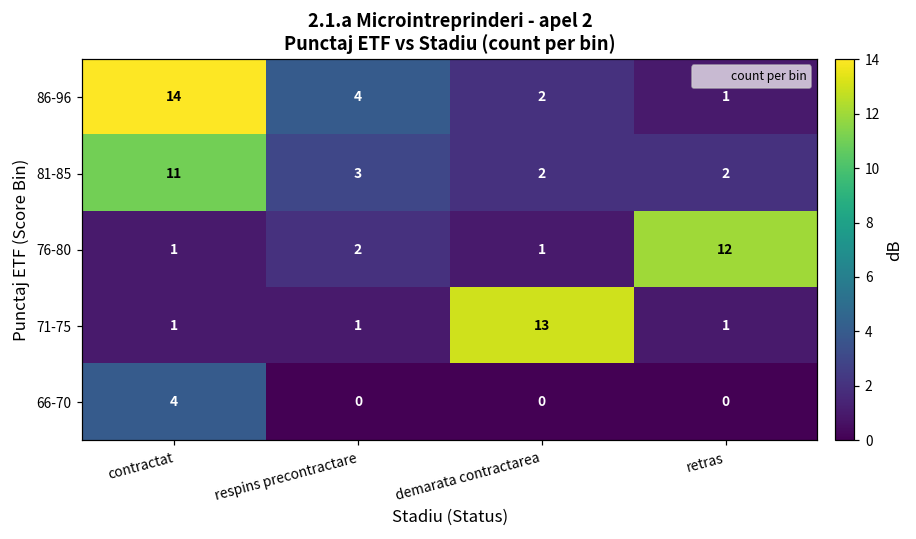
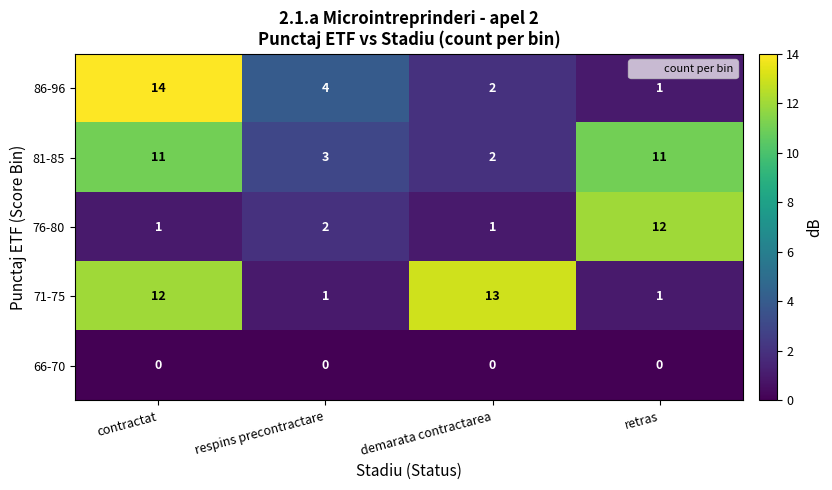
81-85, retras: 2 -> 11
71-75, contractat: 1 -> 12
66-70, contractat: 4 -> 0
